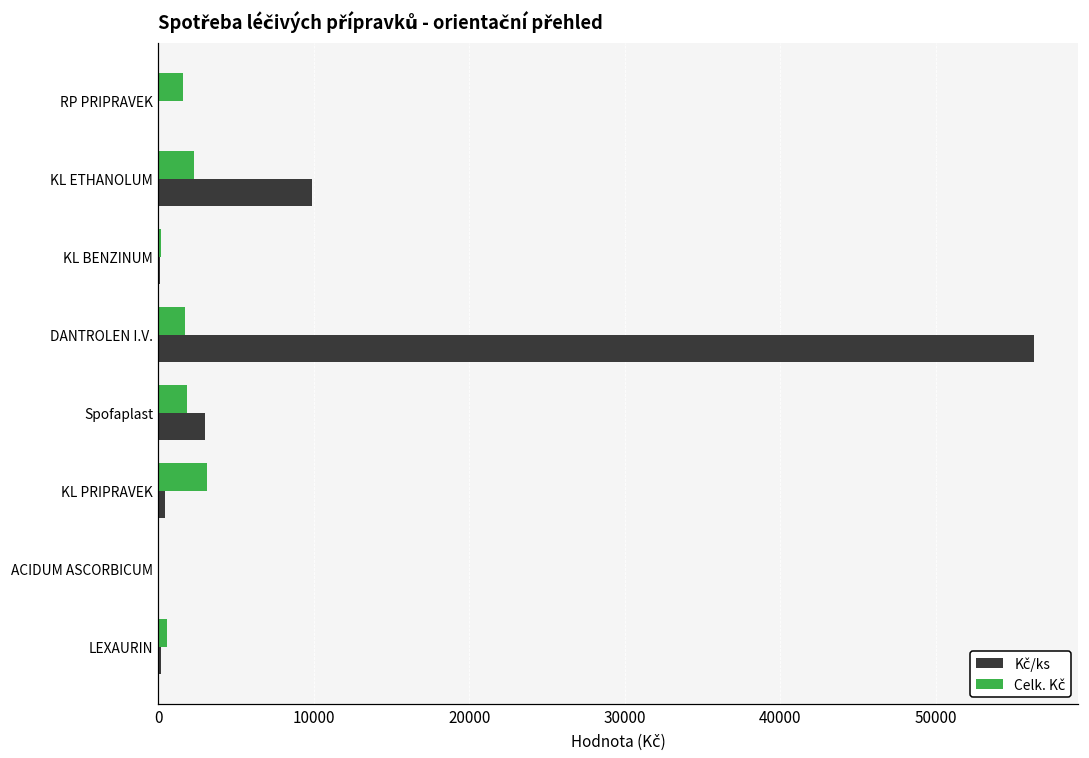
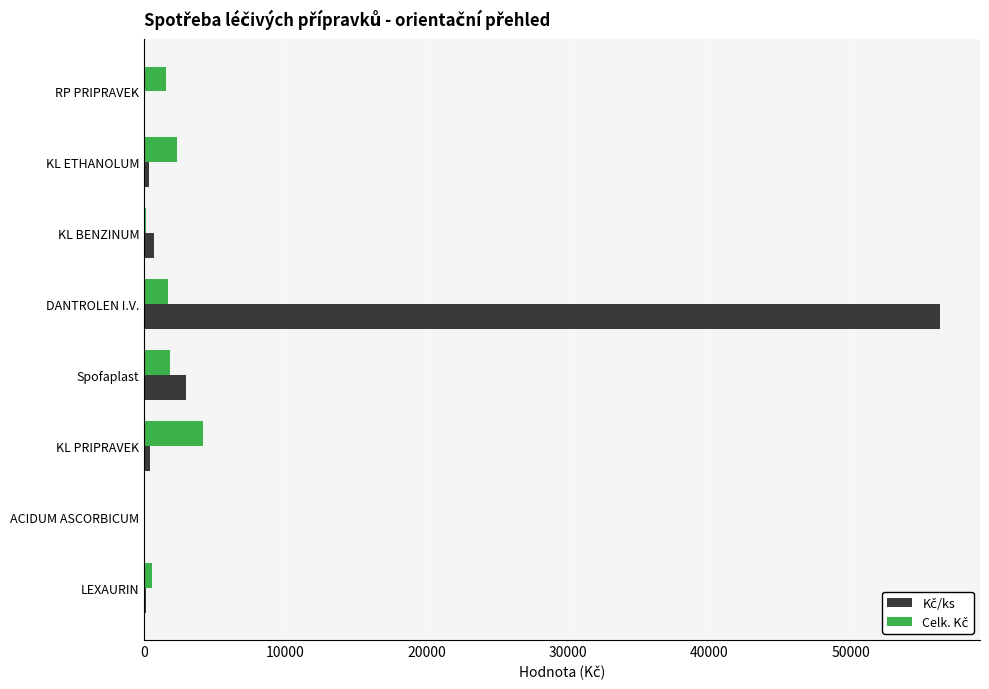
Kč/ks, KL ETHANOLUM: 9900 -> 300
Kč/ks, KL BENZINUM: 100 -> 700
Celk. Kč, KL PRIPRAVEK: 3100 -> 4100
